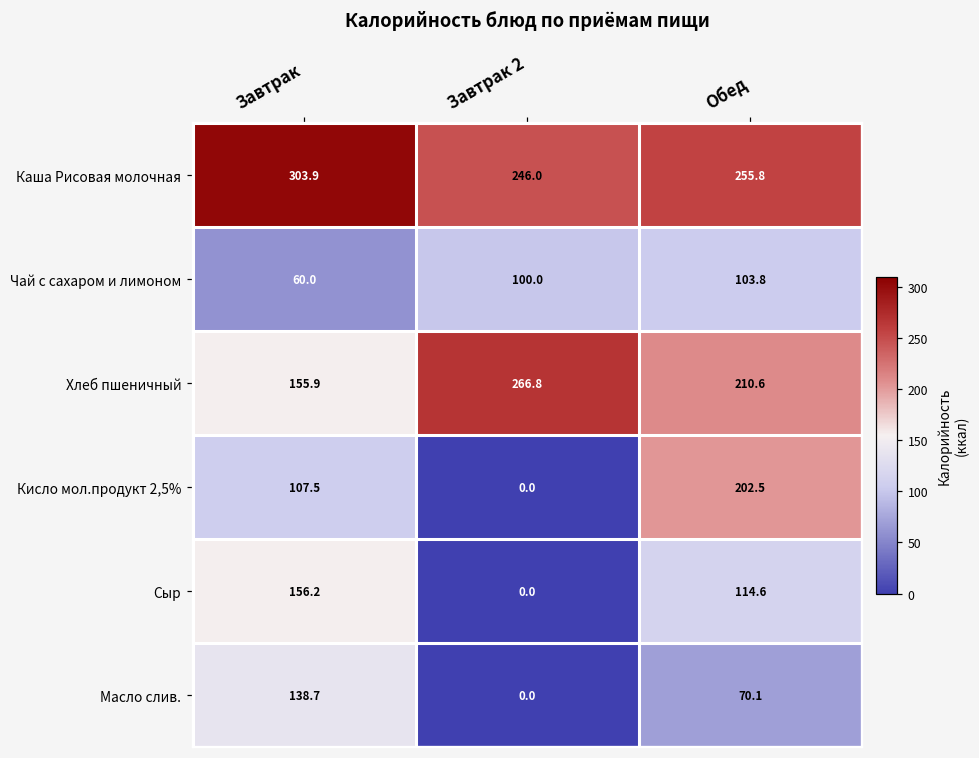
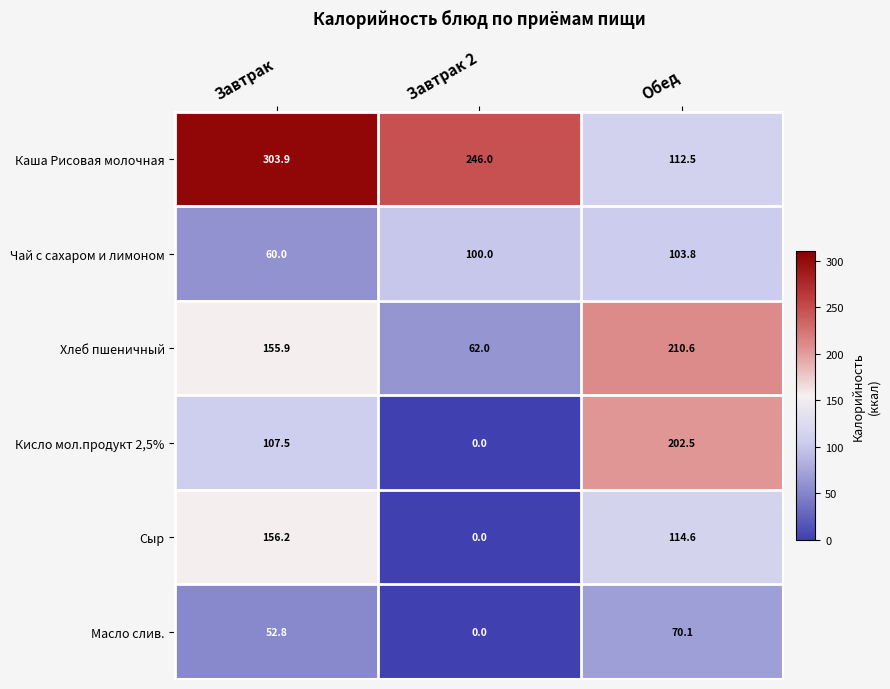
Каша Рисовая молочная, Обед: 255.8 -> 112.5
Хлеб пшеничный, Завтрак 2: 266.8 -> 62.0
Масло слив., Завтрак: 138.7 -> 52.8
